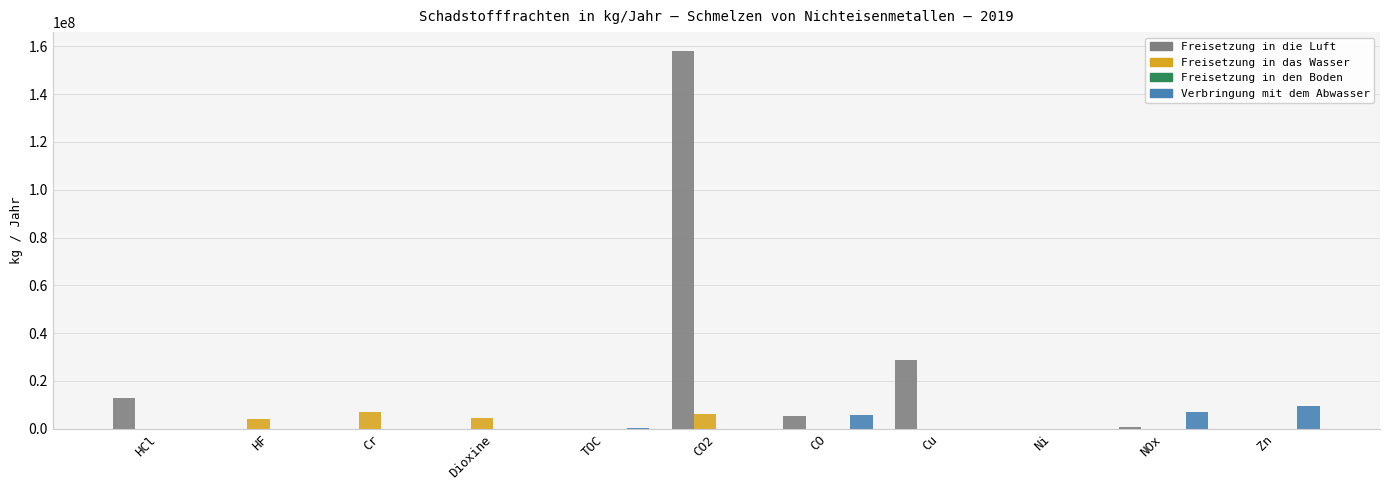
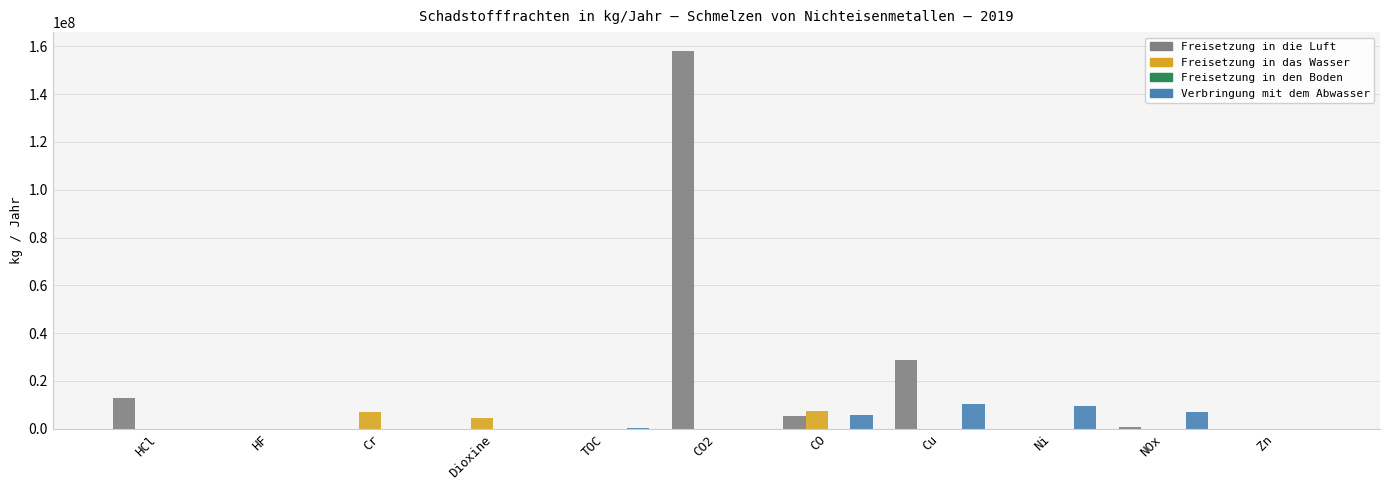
Freisetzung in das Wasser, HF: 4000000 -> 0
Freisetzung in das Wasser, CO2: 6000000 -> 0
Freisetzung in das Wasser, CO: 0 -> 7000000
Verbringung mit dem Abwasser, Cu: 0 -> 10000000
Verbringung mit dem Abwasser, Ni: 0 -> 9000000
Verbringung mit dem Abwasser, Zn: 10000000 -> 0
